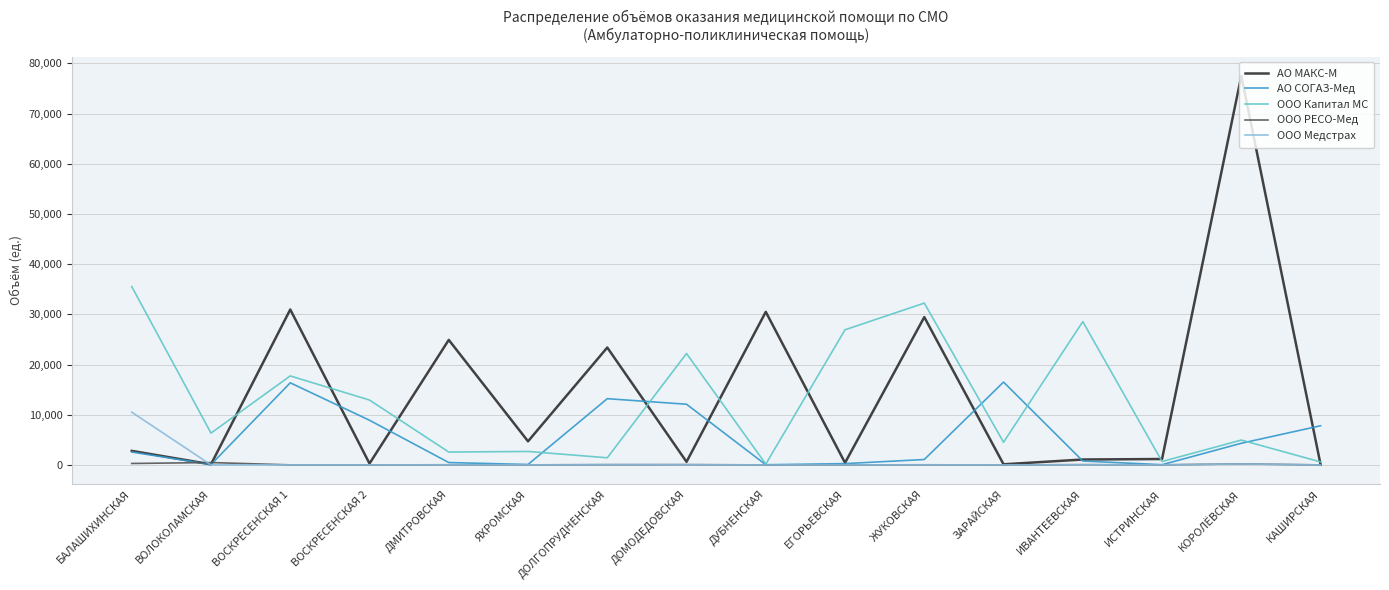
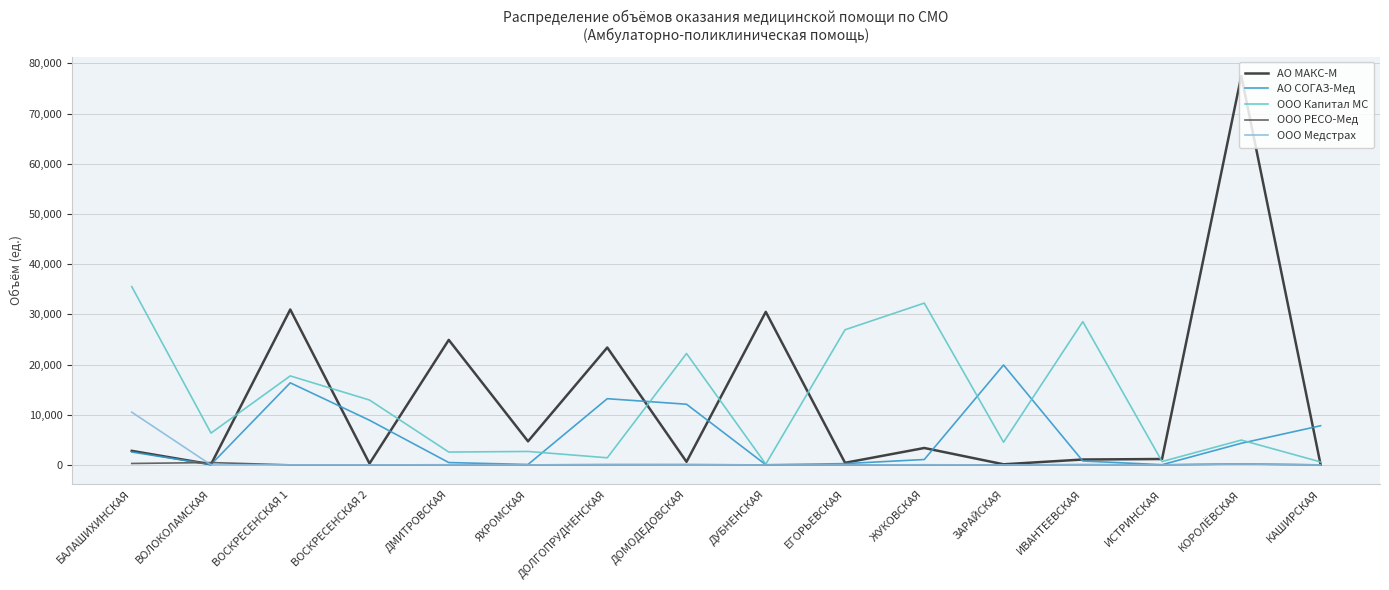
АО МАКС-М, ЖУКОВСКАЯ: 29,000 -> 3,000
АО СОГАЗ-Мед, ЗАРАЙСКАЯ: 17,000 -> 20,000
